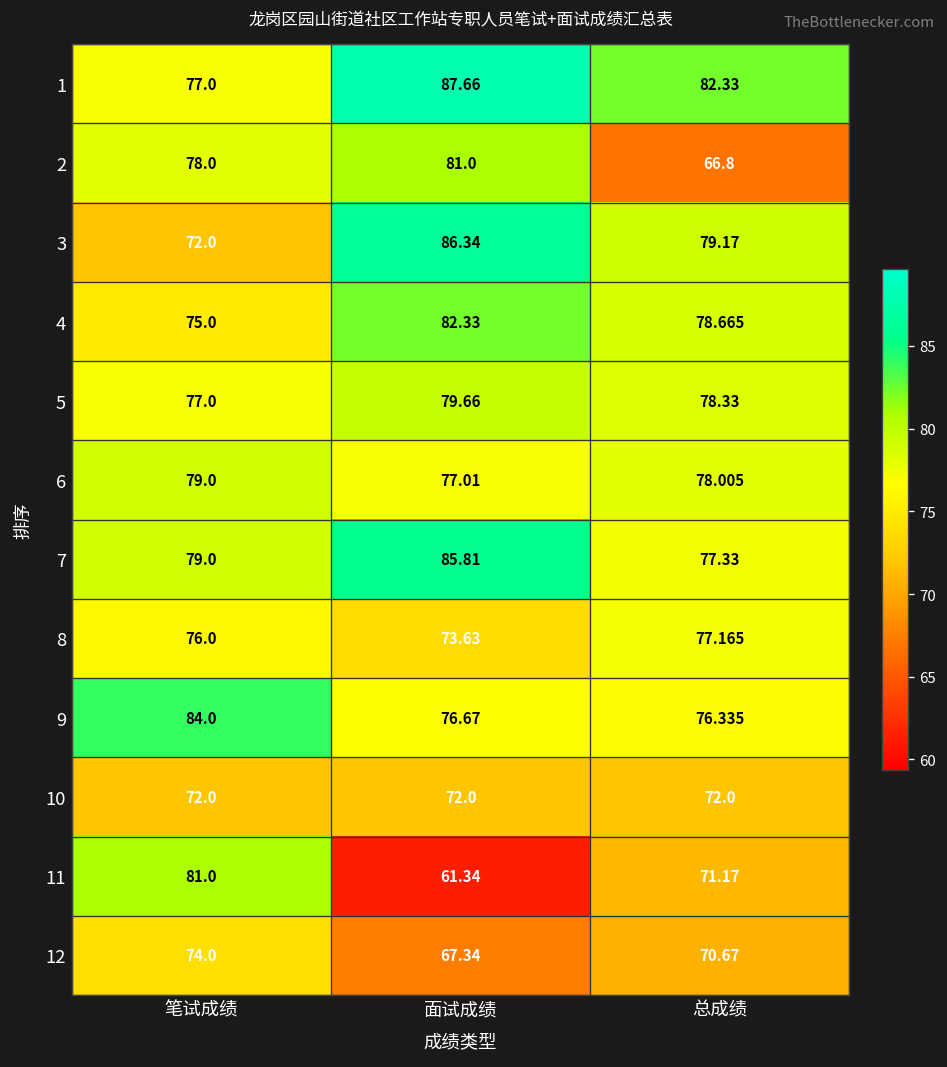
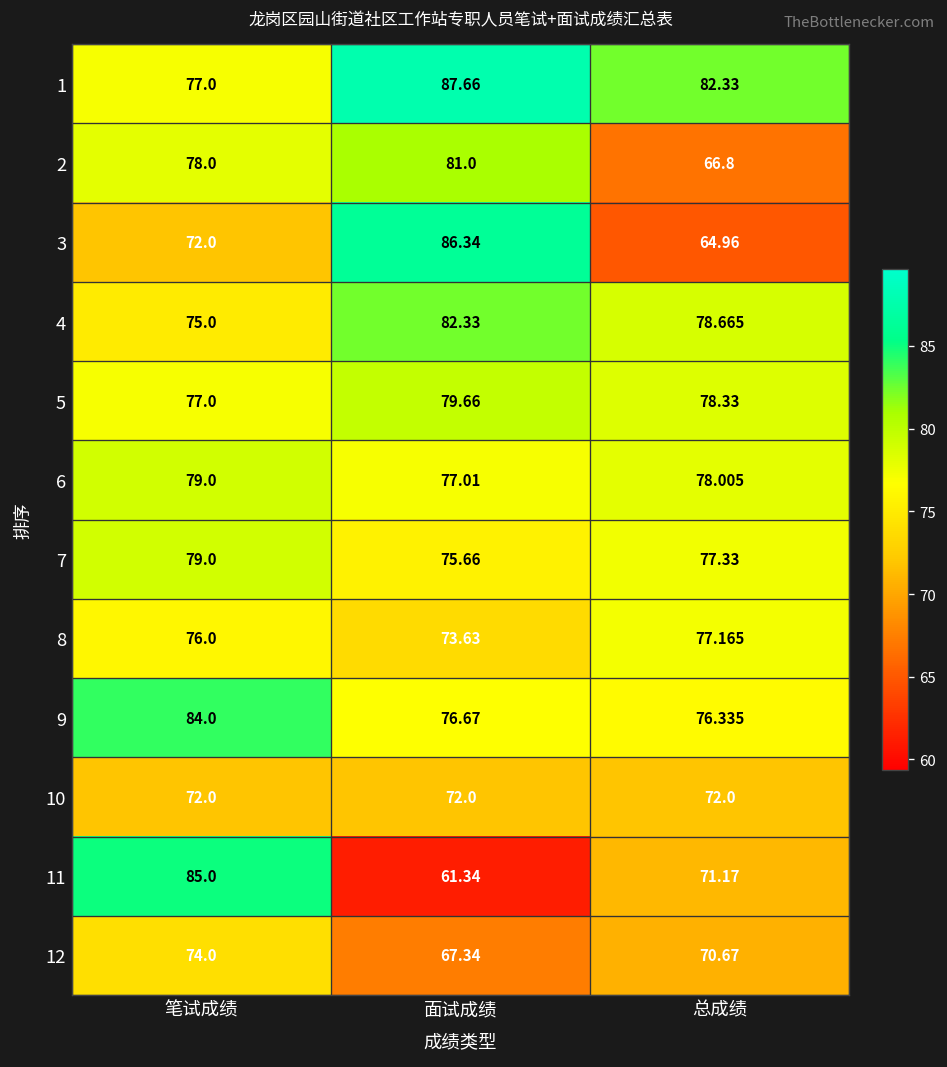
3, 总成绩: 79.17 -> 64.96
7, 面试成绩: 85.81 -> 75.66
11, 笔试成绩: 81.0 -> 85.0
